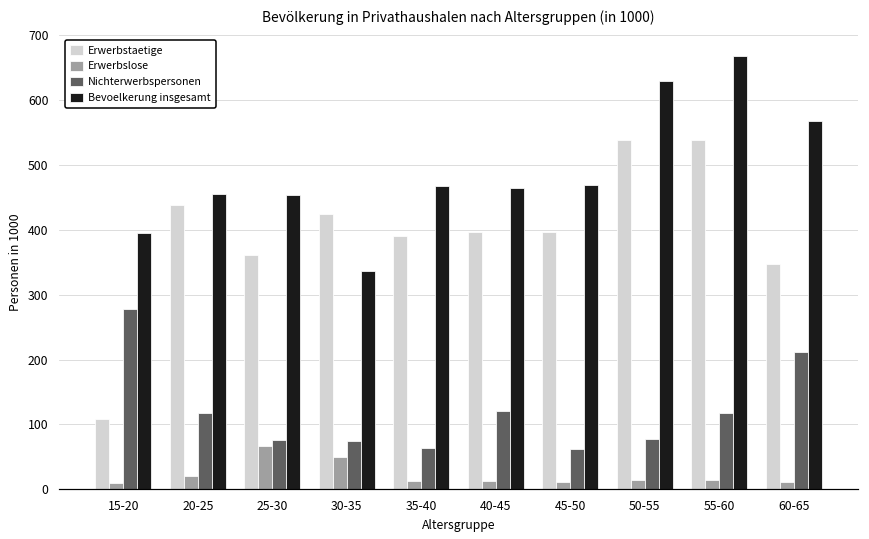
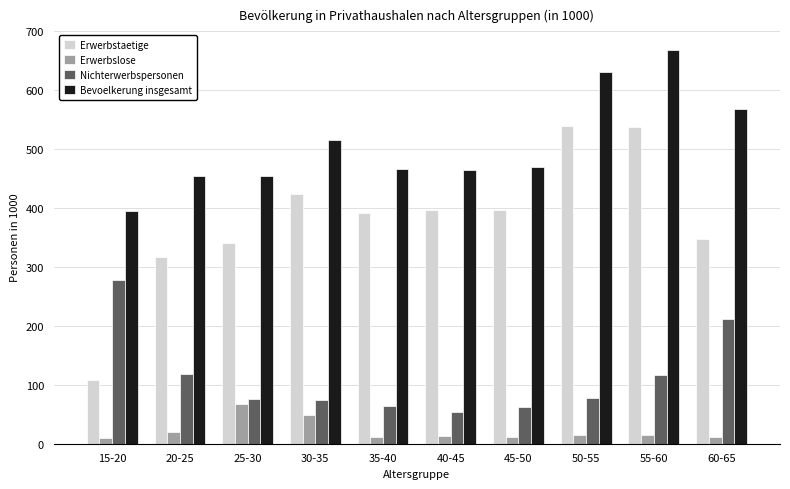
Erwerbstaetige, 20-25: 440 -> 320
Erwerbstaetige, 25-30: 360 -> 340
Bevoelkerung insgesamt, 30-35: 340 -> 520
Nichterwerbspersonen, 40-45: 120 -> 50
